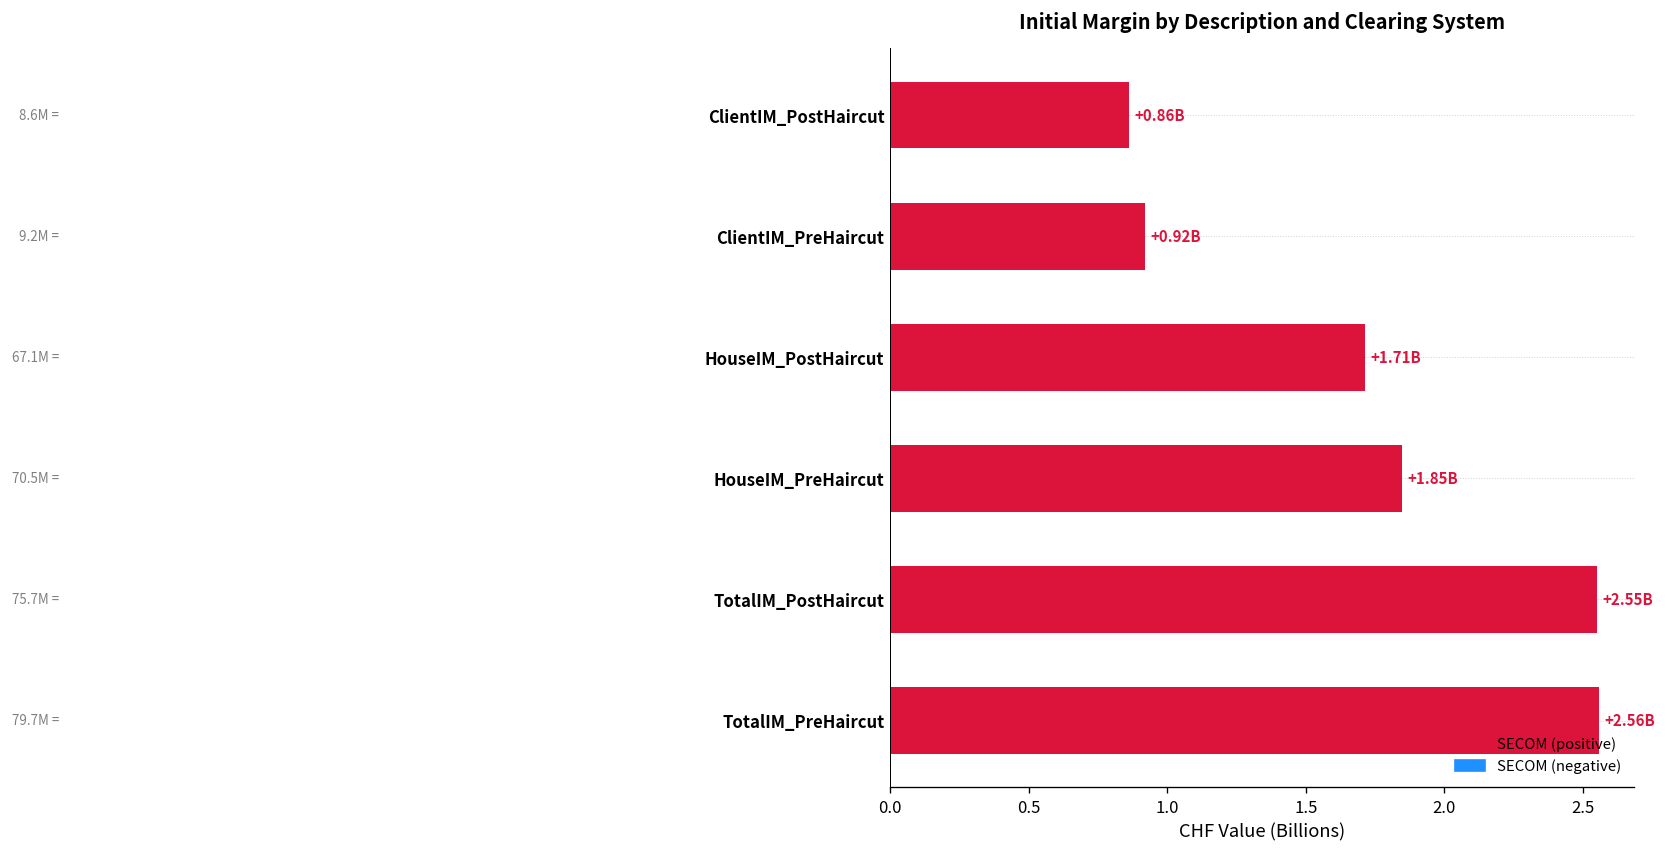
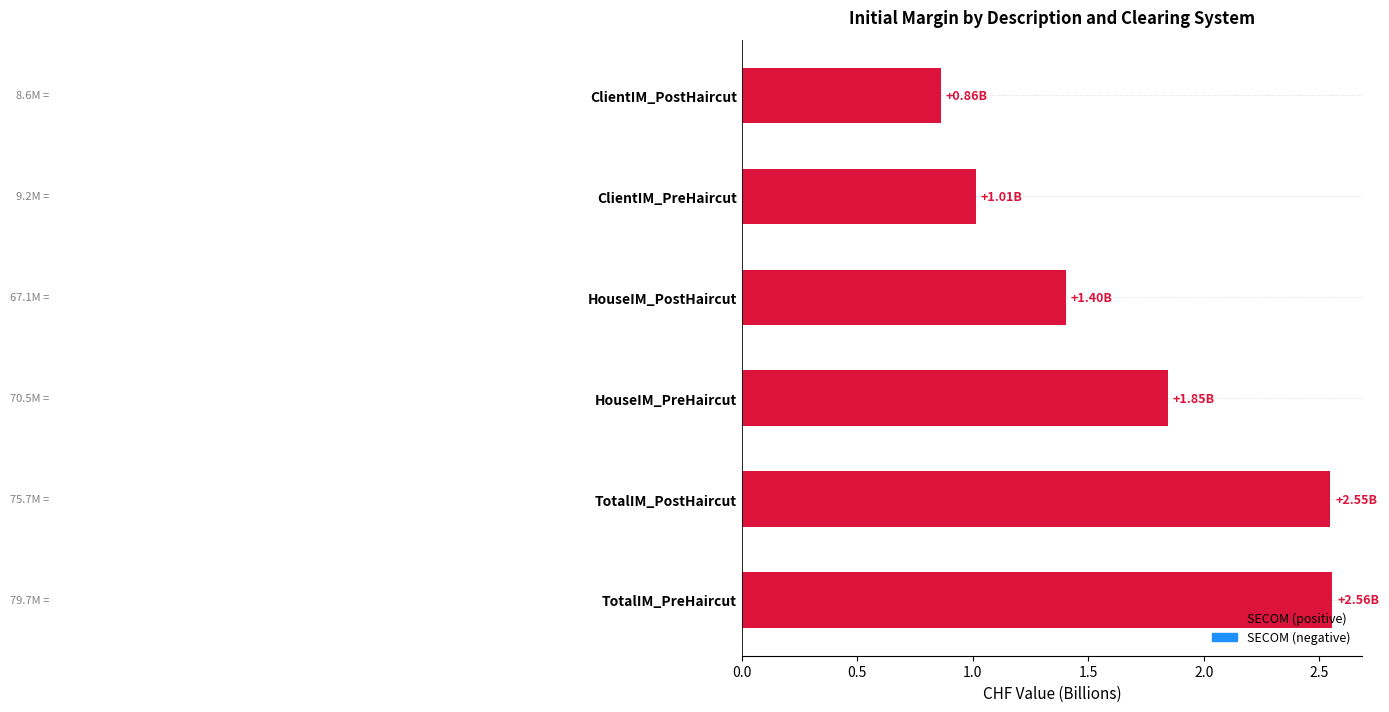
ClientIM_PreHaircut: +0.92B -> +1.01B
HouseIM_PostHaircut: +1.71B -> +1.40B
